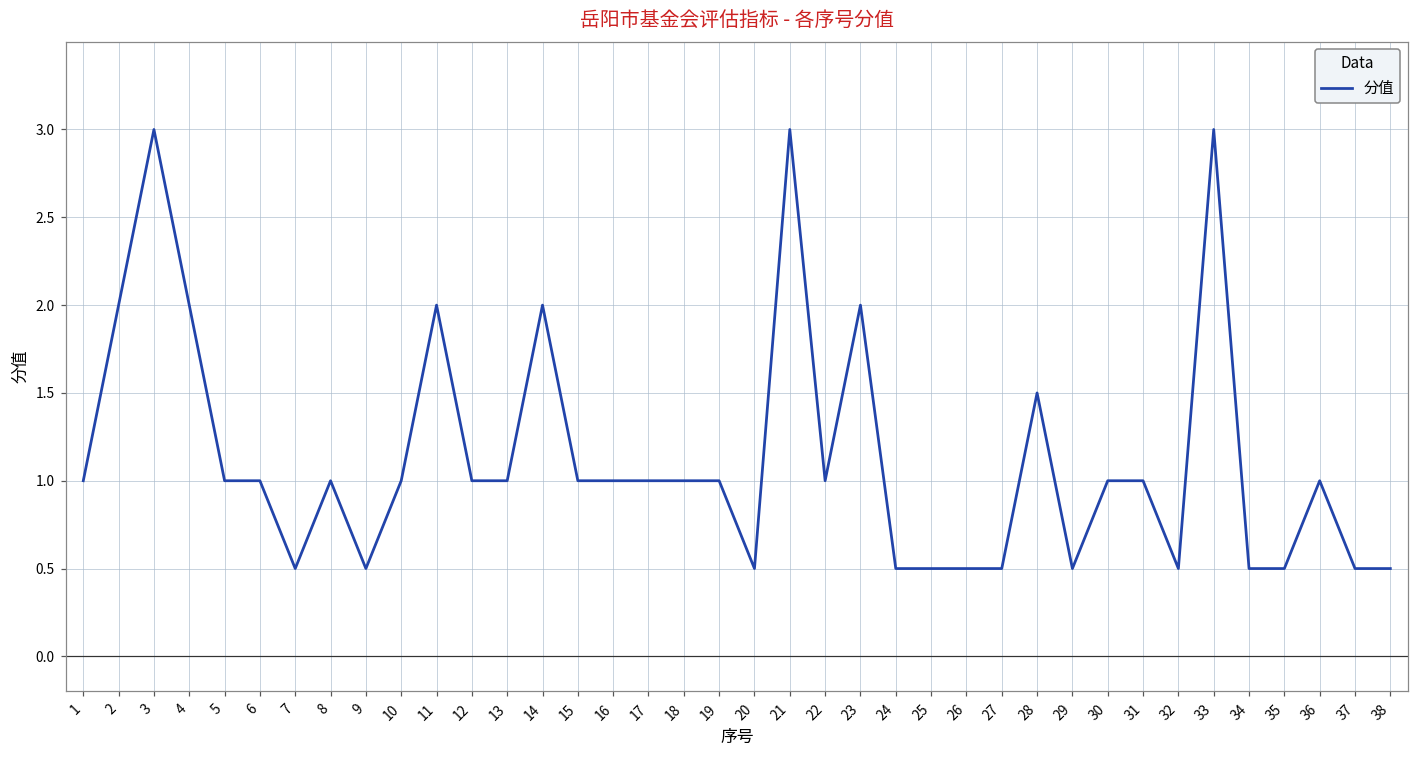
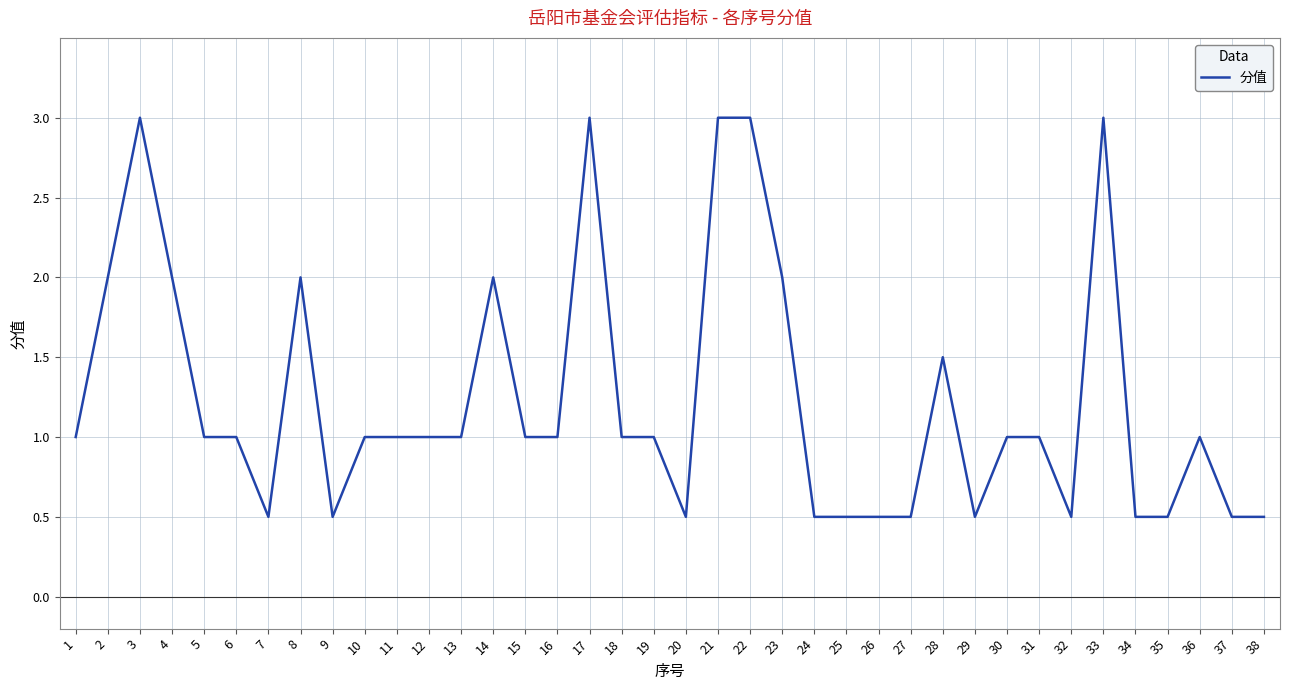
8: 1 -> 2
11: 2 -> 1
17: 1 -> 3
22: 1 -> 3
